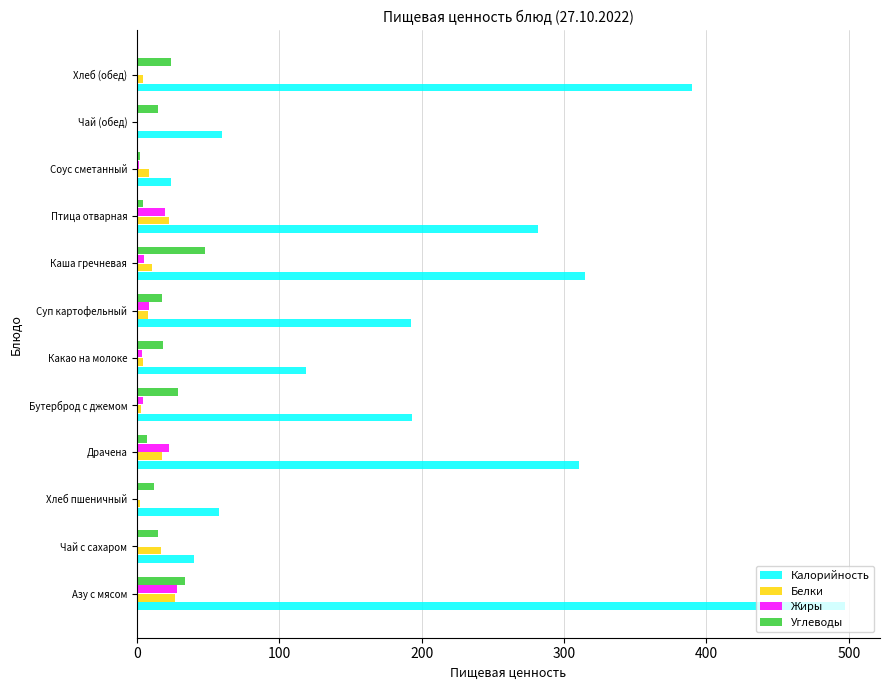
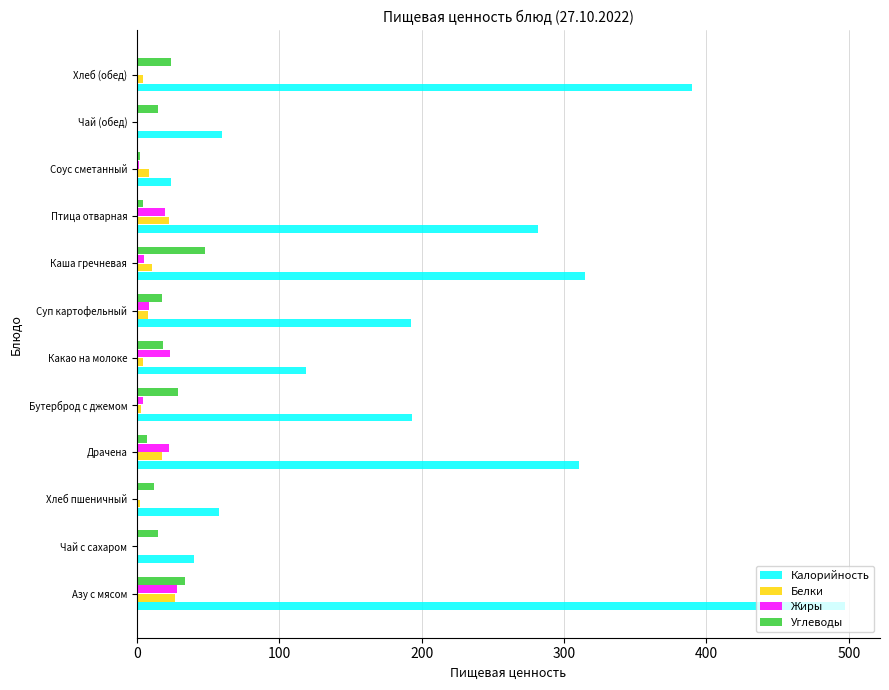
Жиры, Какао на молоке: 4 -> 23
Белки, Чай с сахаром: 17 -> 0
